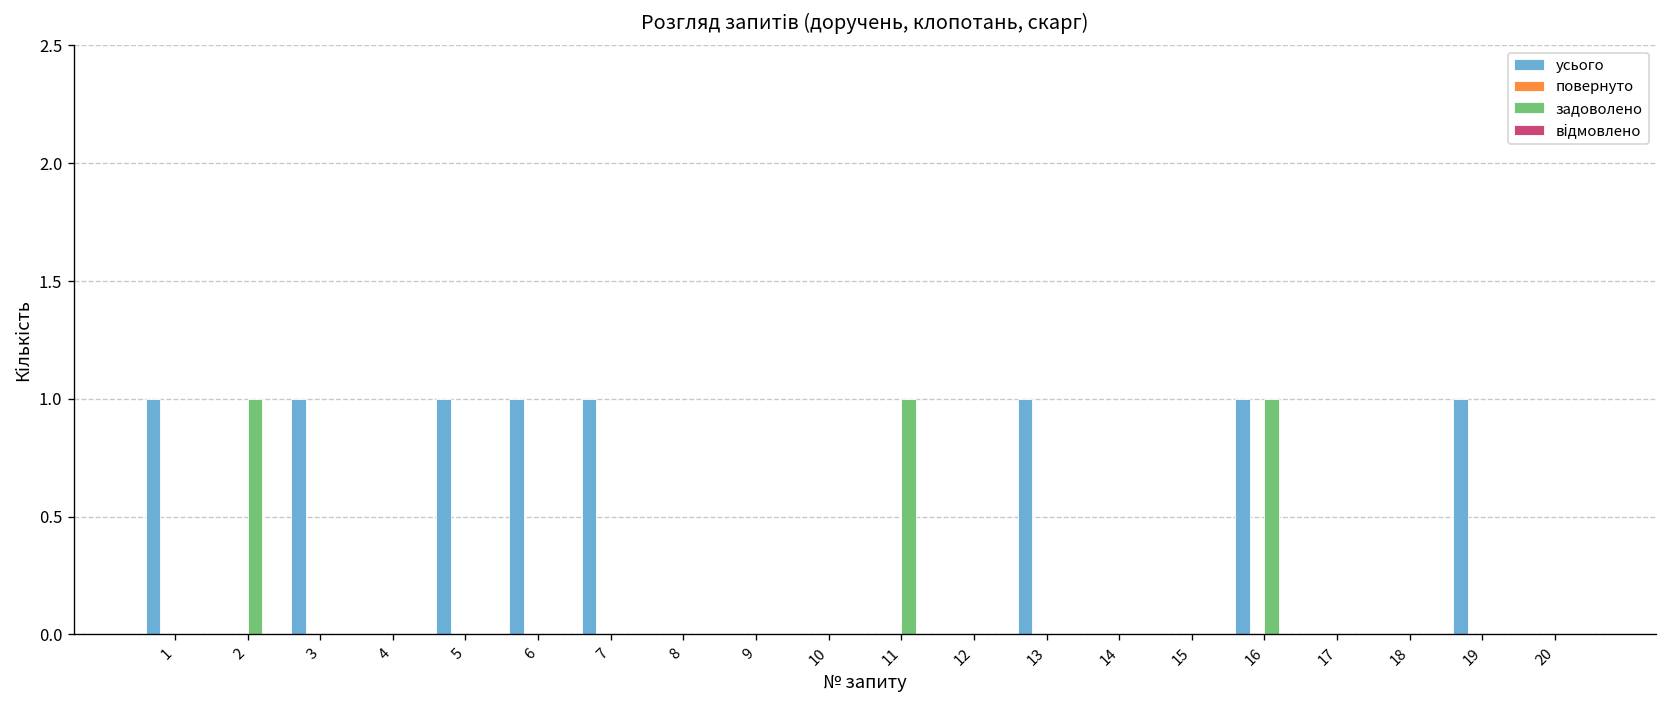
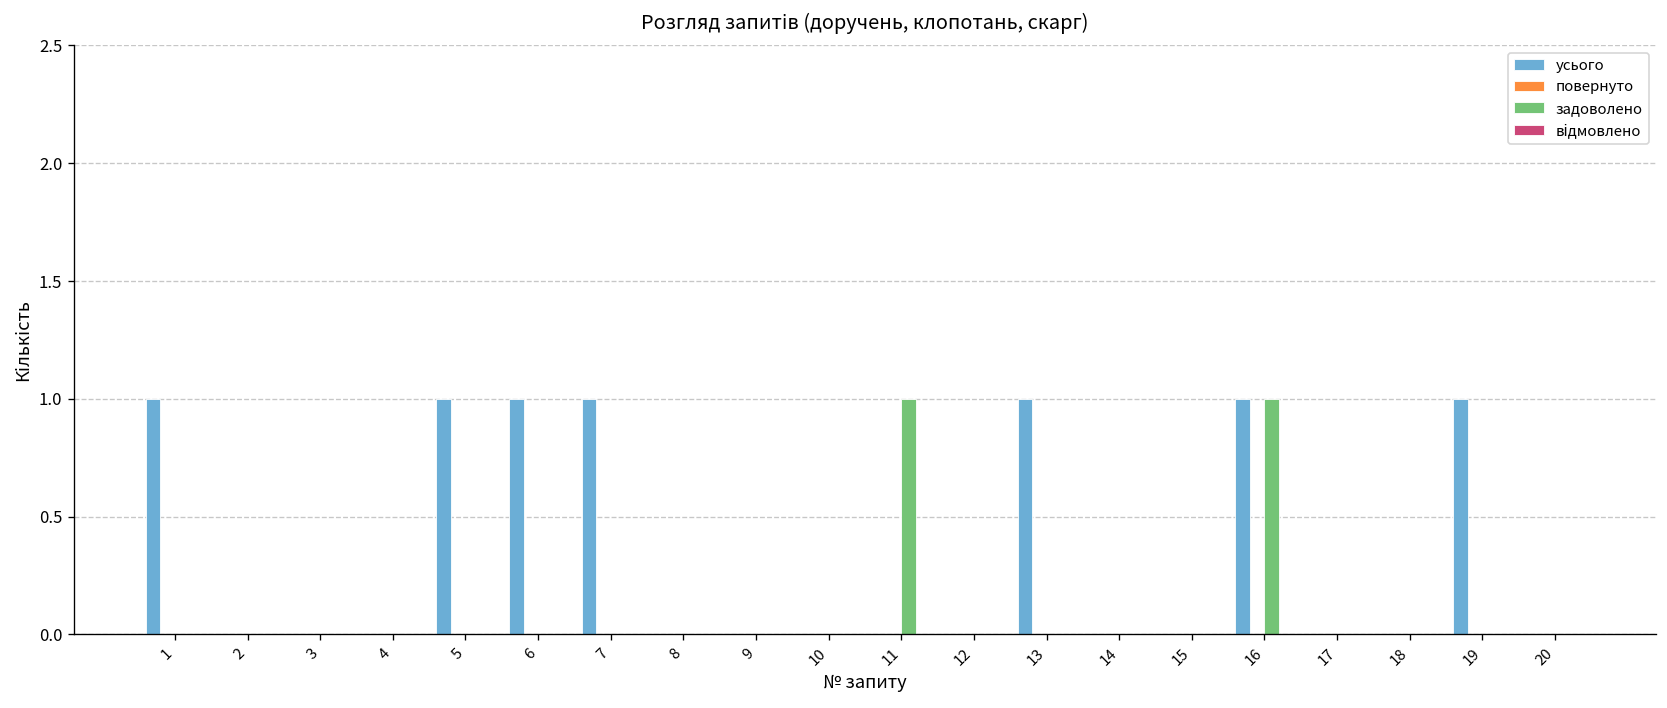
задоволено, 2: 1 -> 0
усього, 3: 1 -> 0
